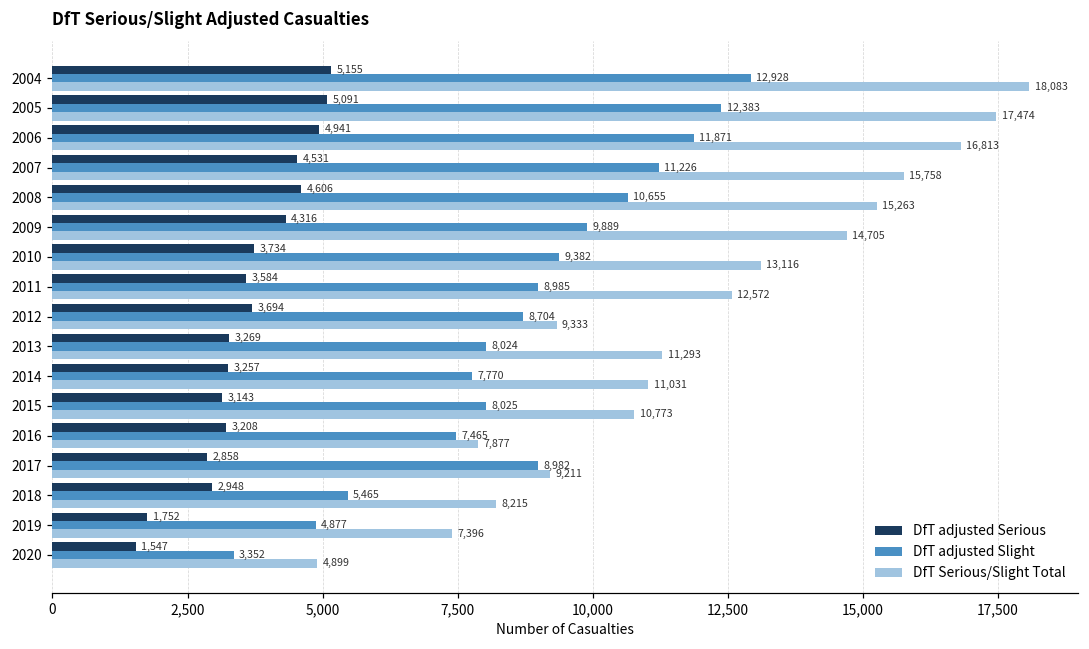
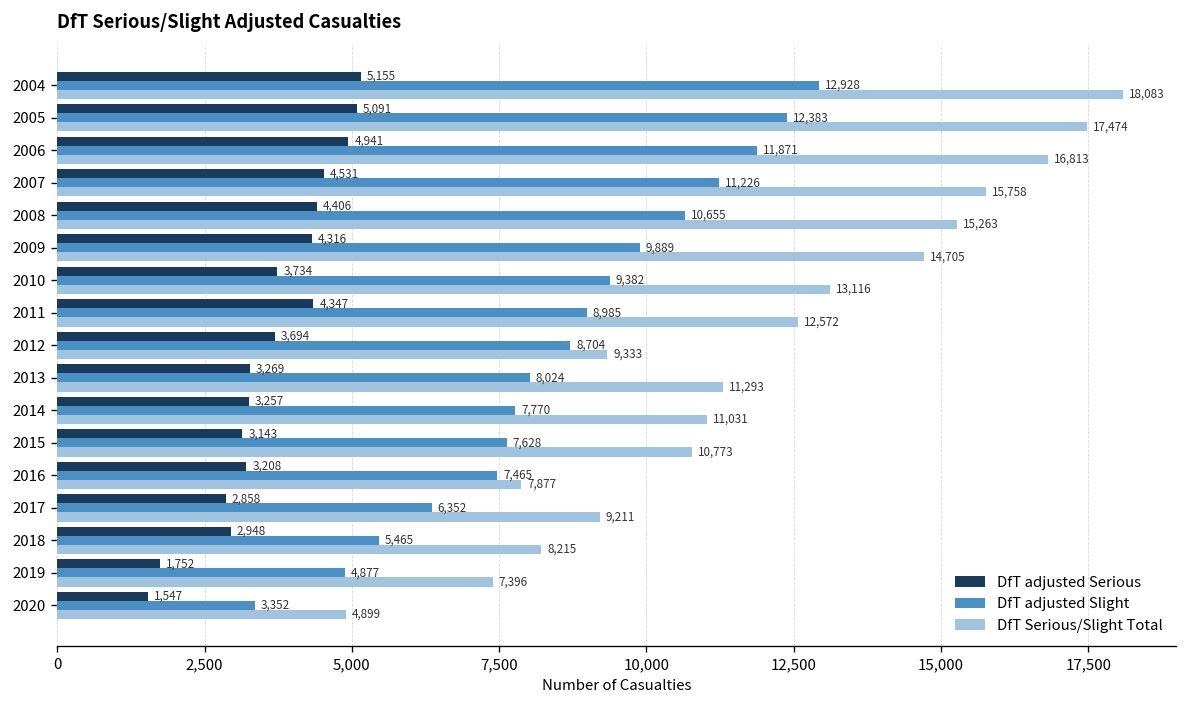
DfT adjusted Serious, 2008: 4,606 -> 4,406
DfT adjusted Serious, 2011: 3,584 -> 4,347
DfT adjusted Slight, 2015: 8,025 -> 7,628
DfT adjusted Slight, 2017: 8,982 -> 6,352
